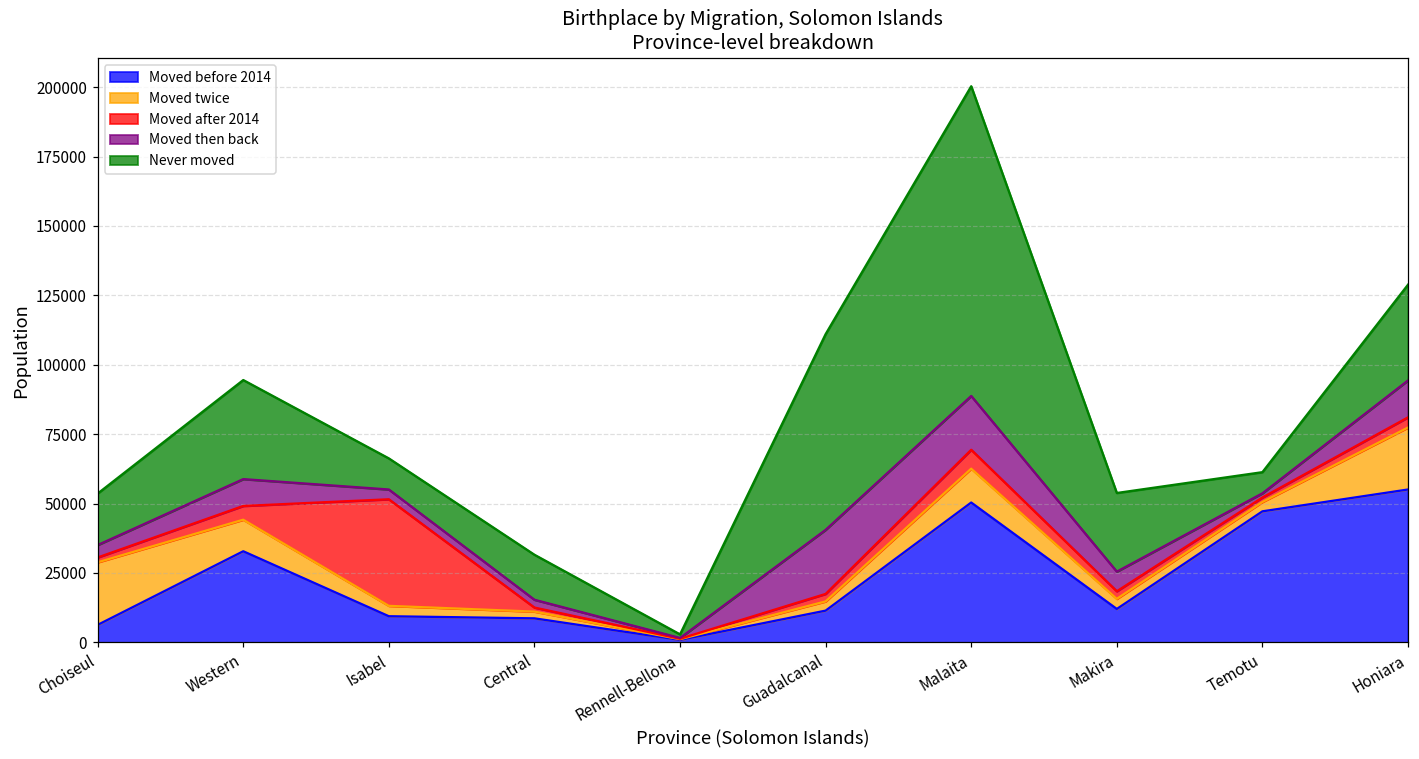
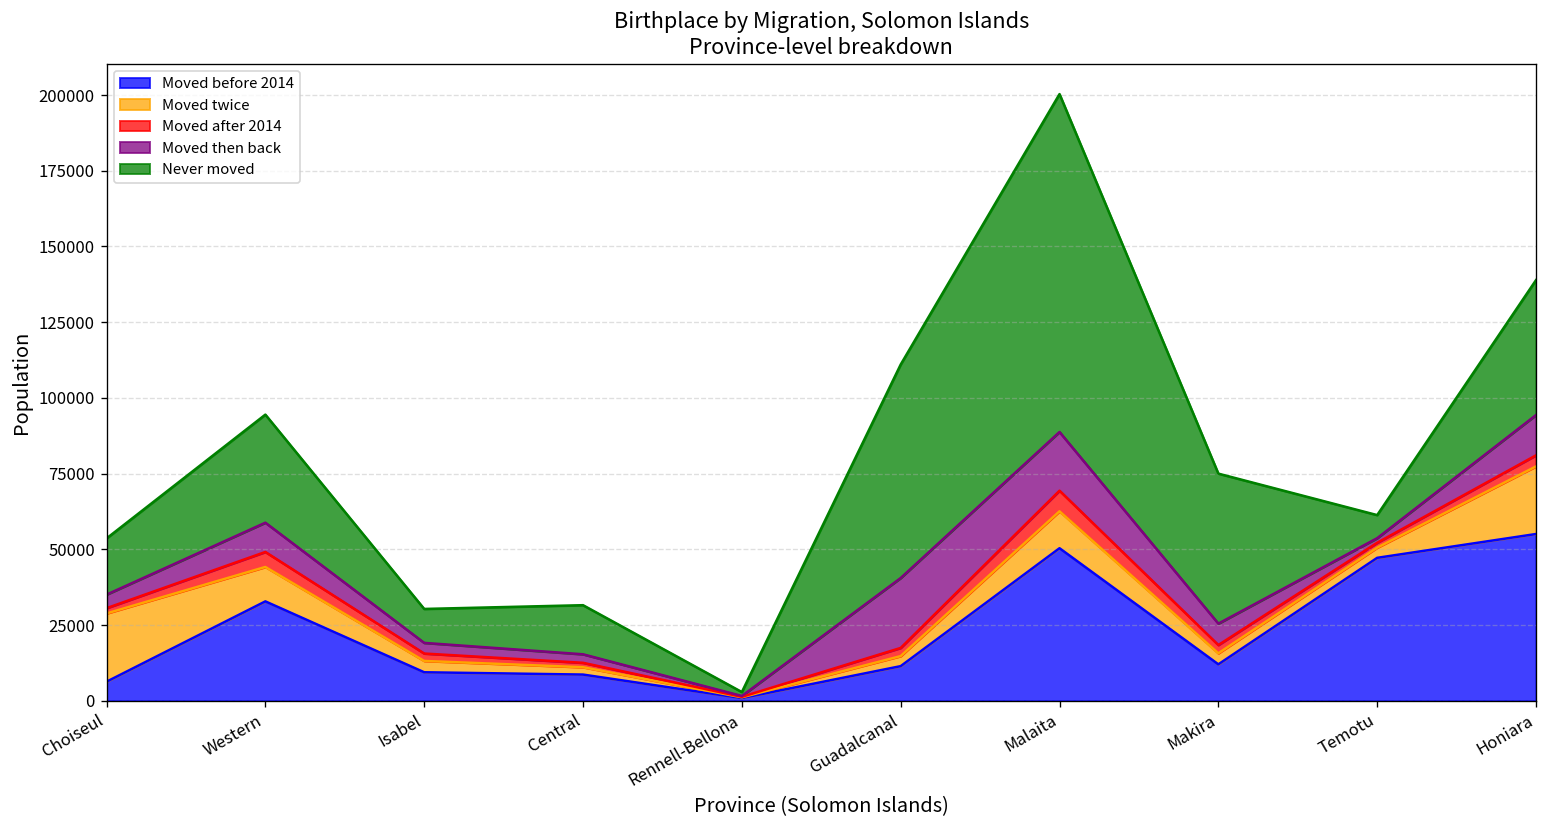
Moved after 2014, Isabel: 38000 -> 2000
Never moved, Makira: 28000 -> 50000
Never moved, Honiara: 34000 -> 45000
